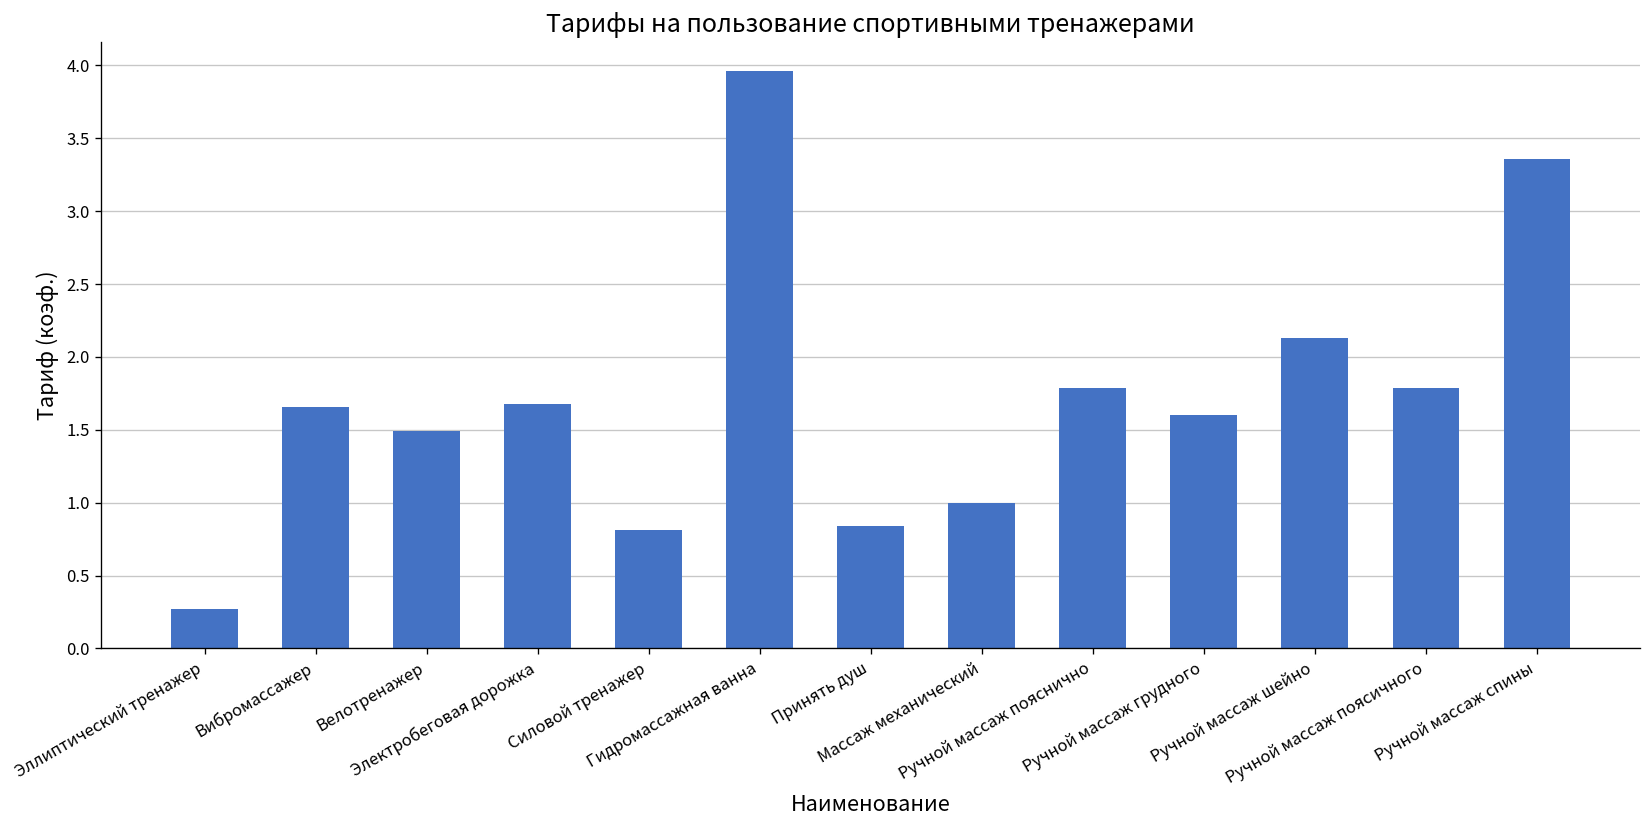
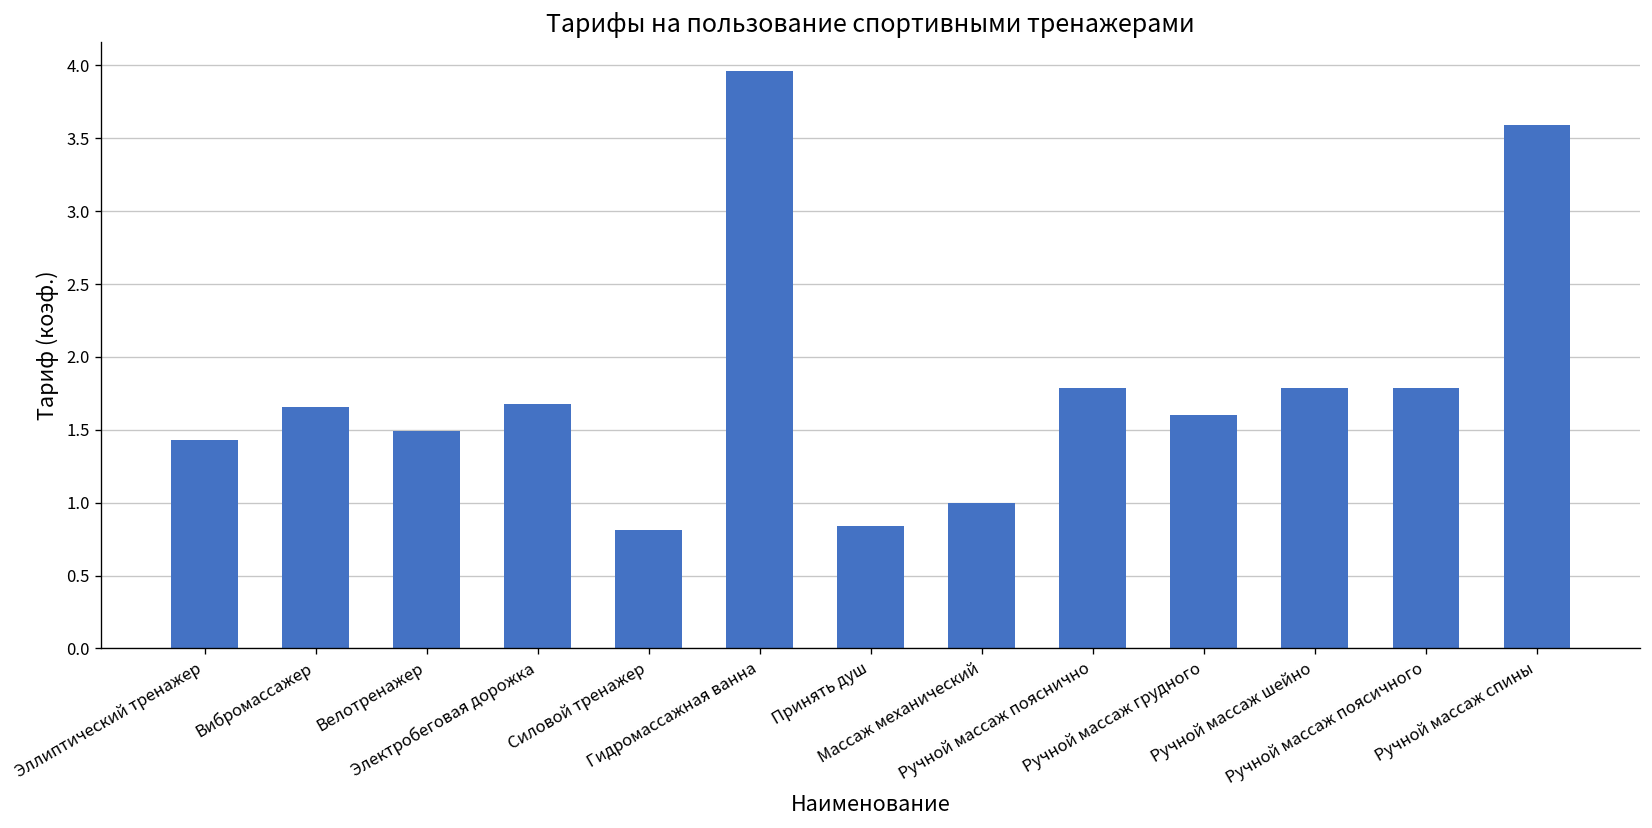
Эллиптический тренажер: 0.27 -> 1.43
Ручной массаж шейно: 2.13 -> 1.79
Ручной массаж спины: 3.36 -> 3.59
